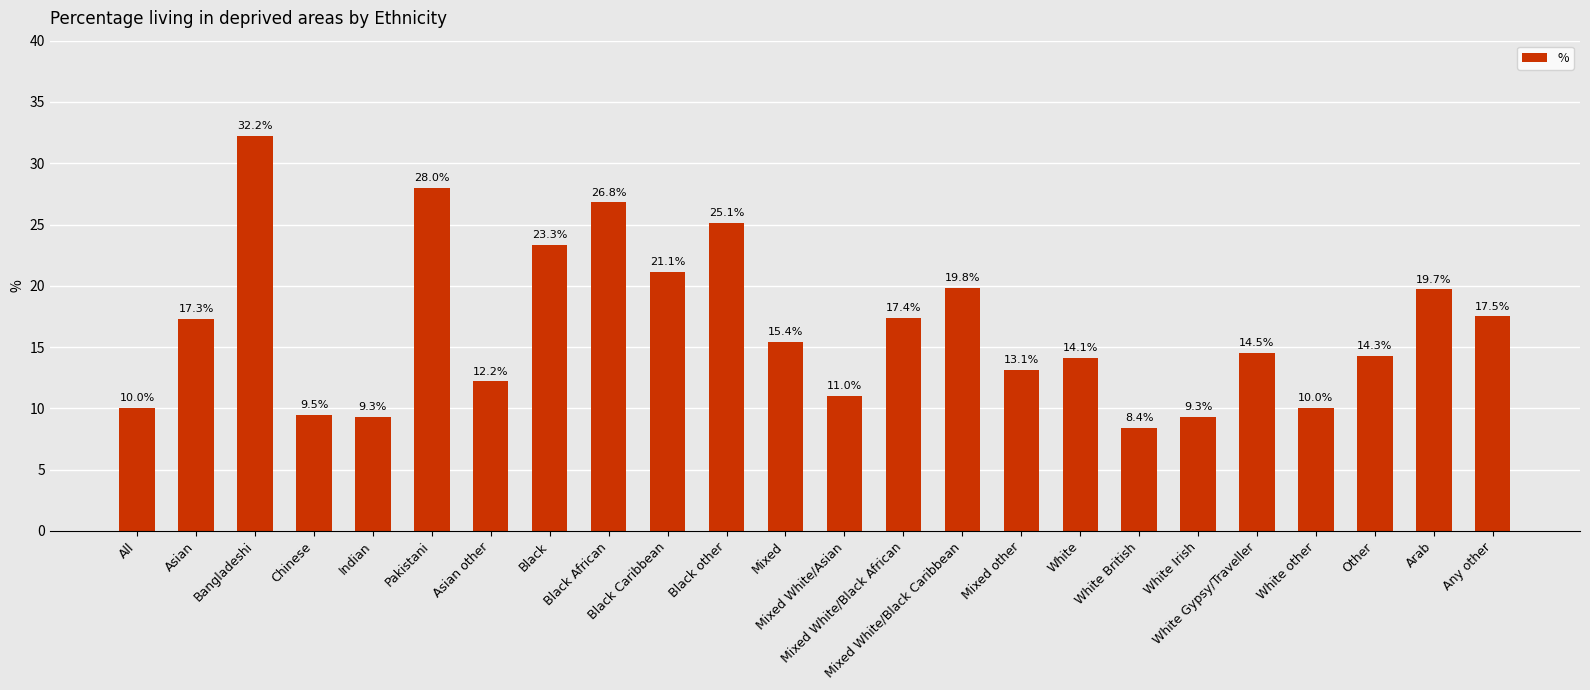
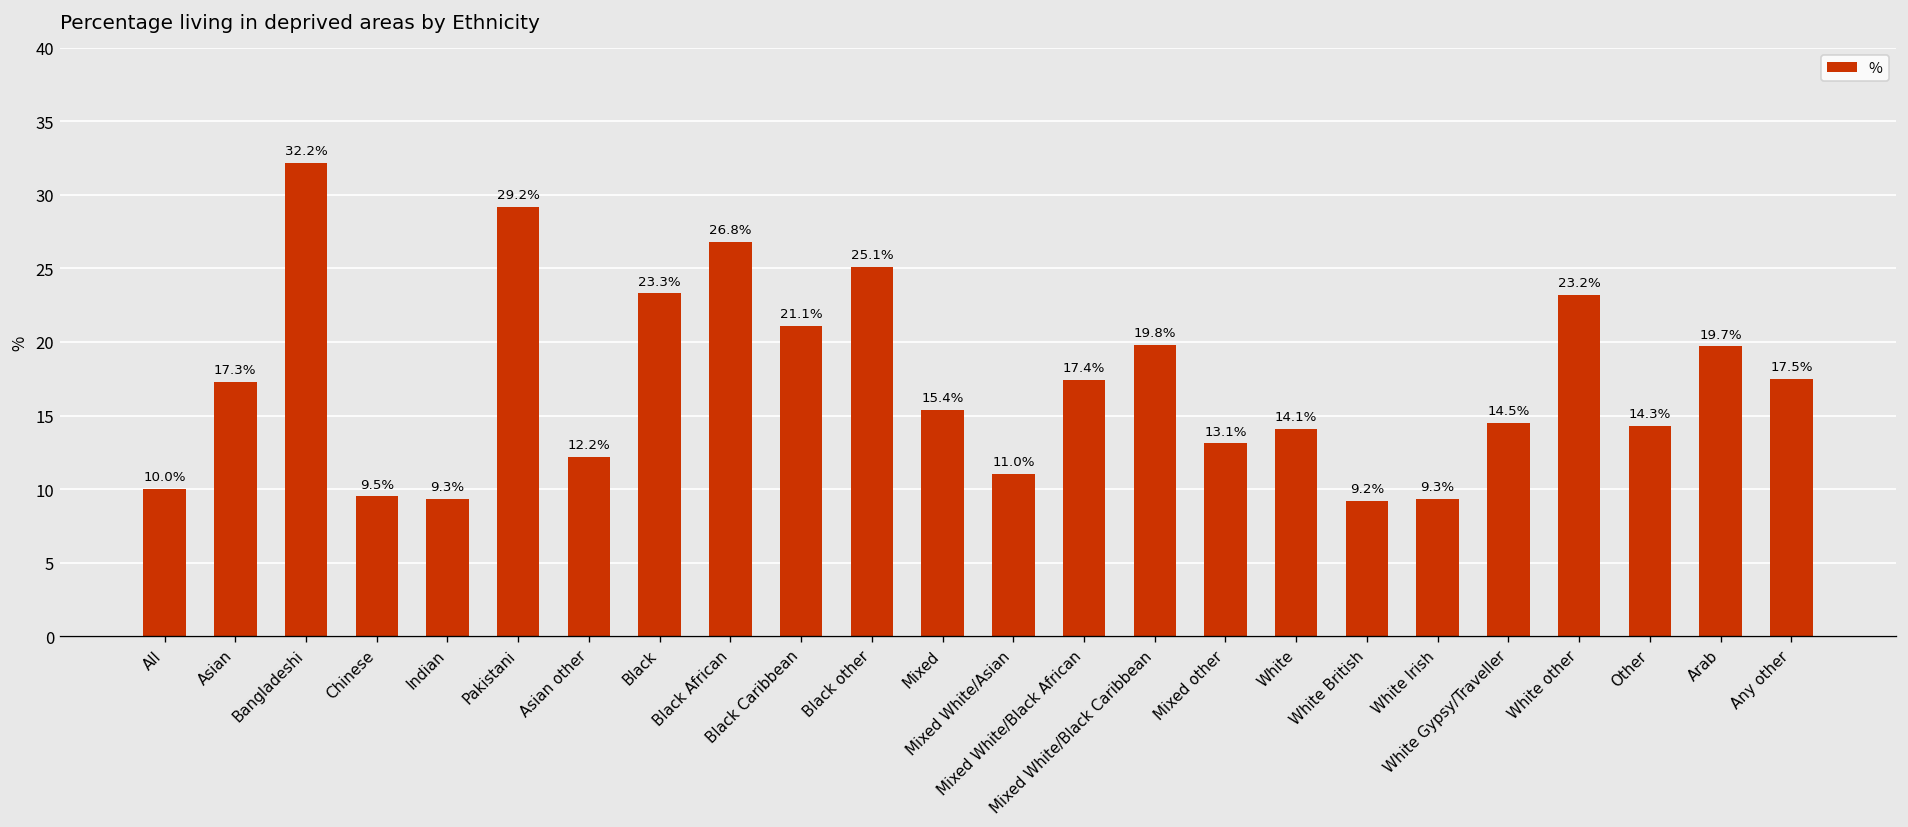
Pakistani: 28.0% -> 29.2%
White British: 8.4% -> 9.2%
White other: 10.0% -> 23.2%
